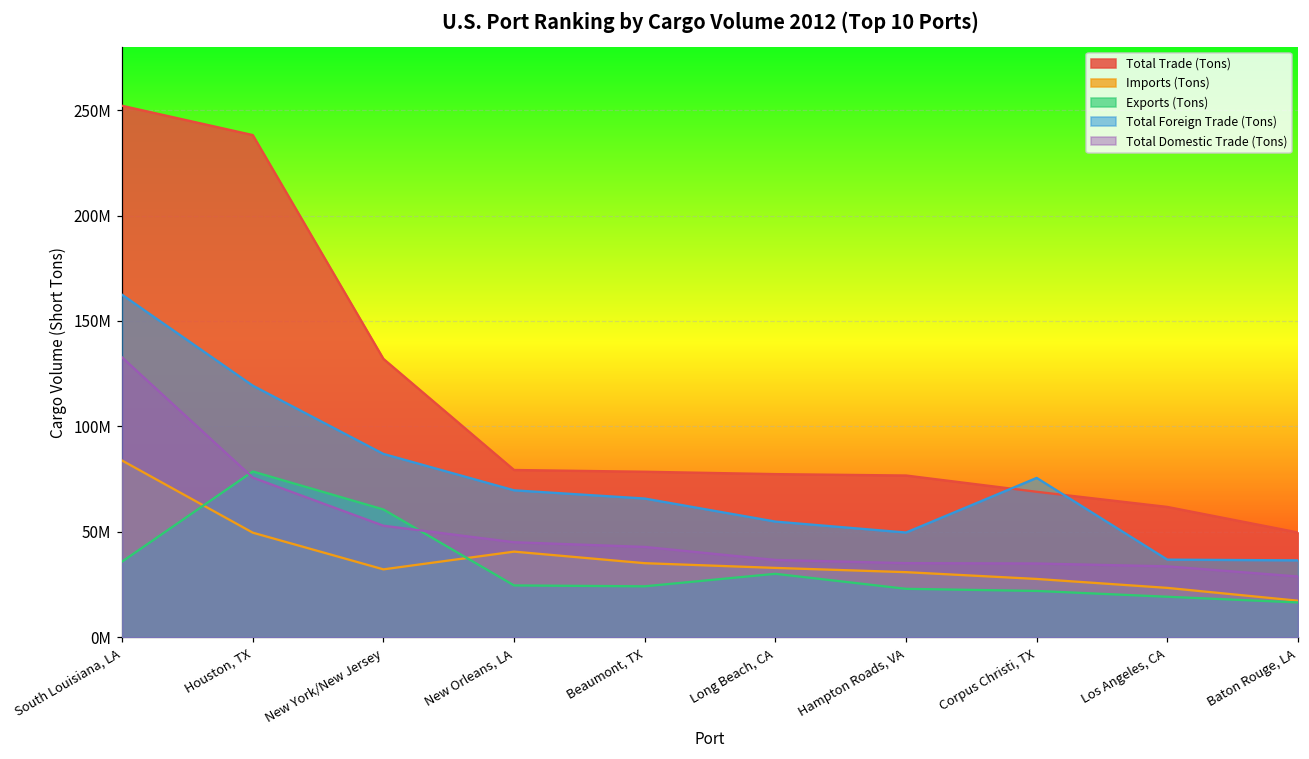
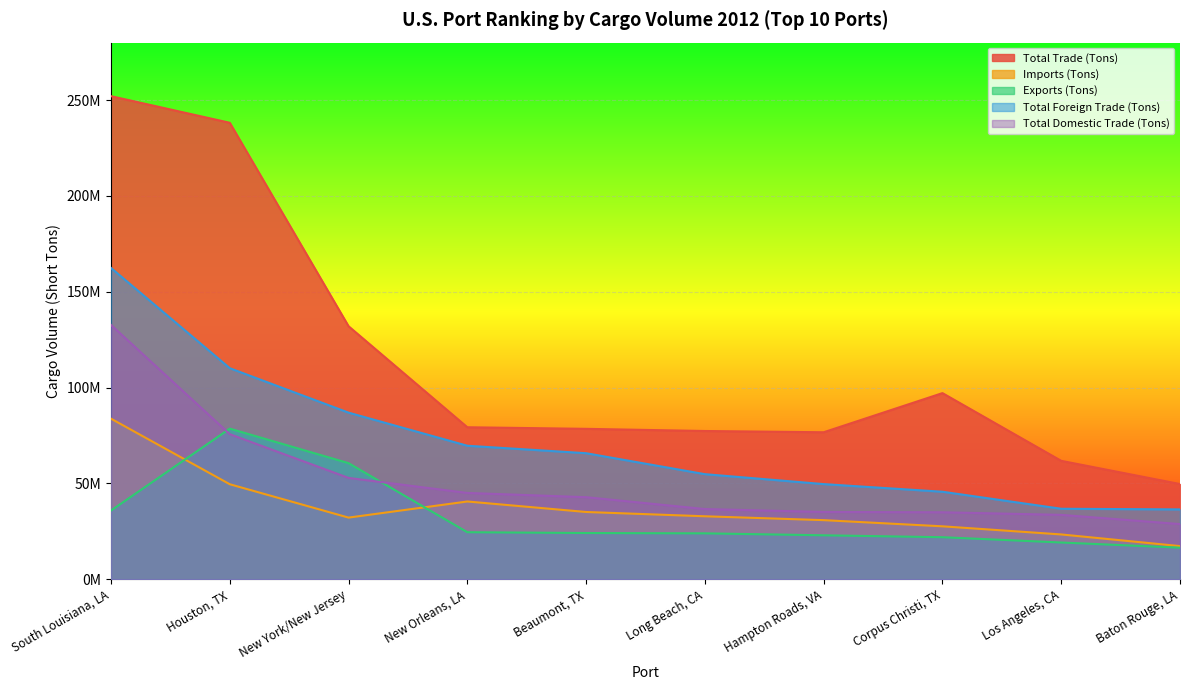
Total Foreign Trade (Tons), Houston, TX: 119000000 -> 110000000
Exports (Tons), Long Beach, CA: 30000000 -> 24000000
Total Trade (Tons), Corpus Christi, TX: 69000000 -> 97000000
Total Foreign Trade (Tons), Corpus Christi, TX: 76000000 -> 46000000
